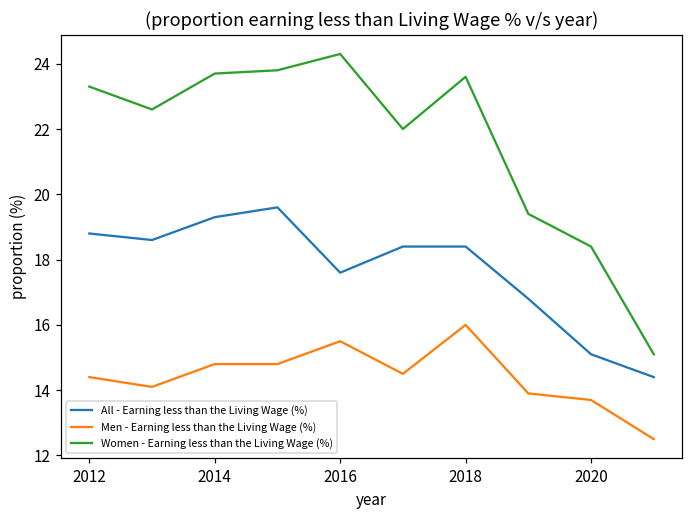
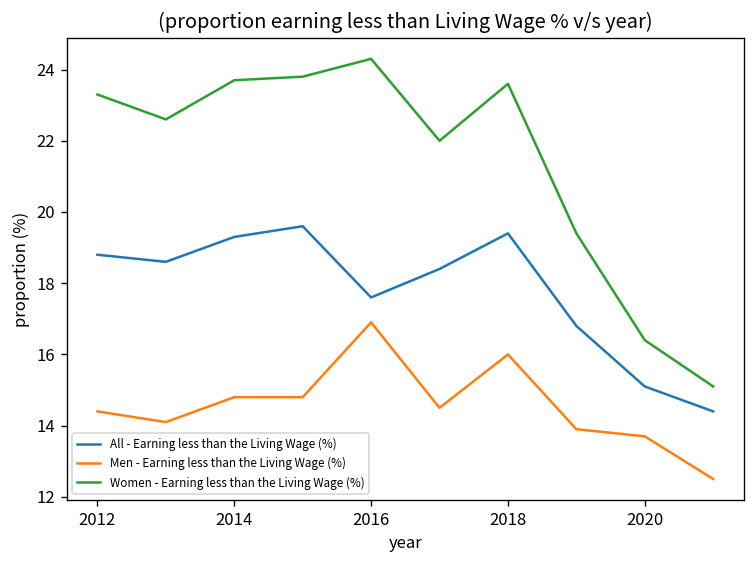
Men - Earning less than the Living Wage (%), 2016: 15.5 -> 16.9
All - Earning less than the Living Wage (%), 2018: 18.4 -> 19.4
Women - Earning less than the Living Wage (%), 2020: 18.4 -> 16.4
